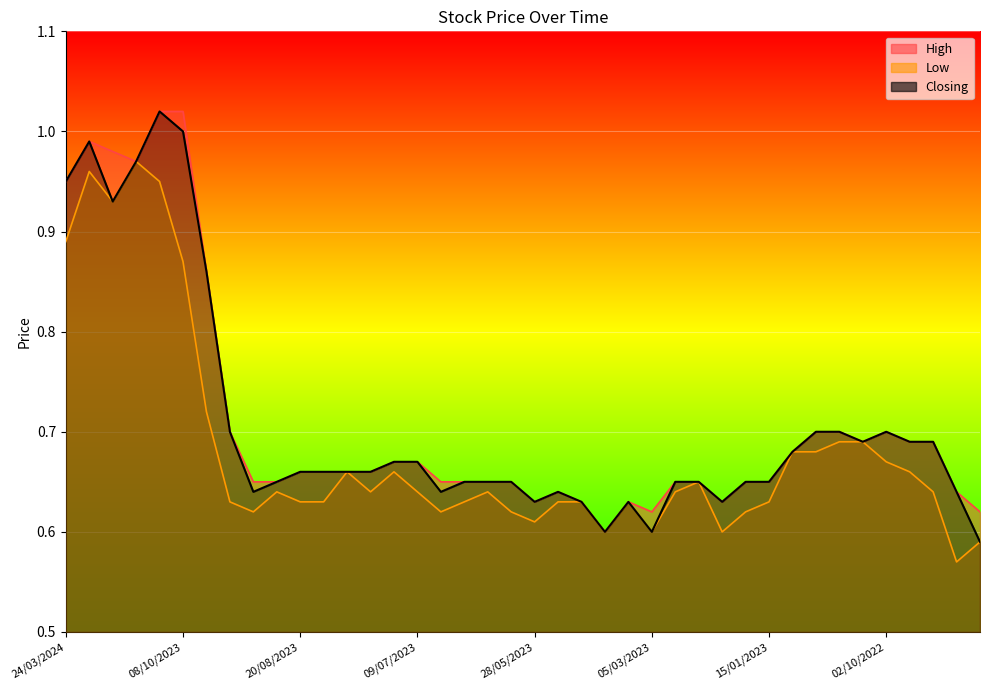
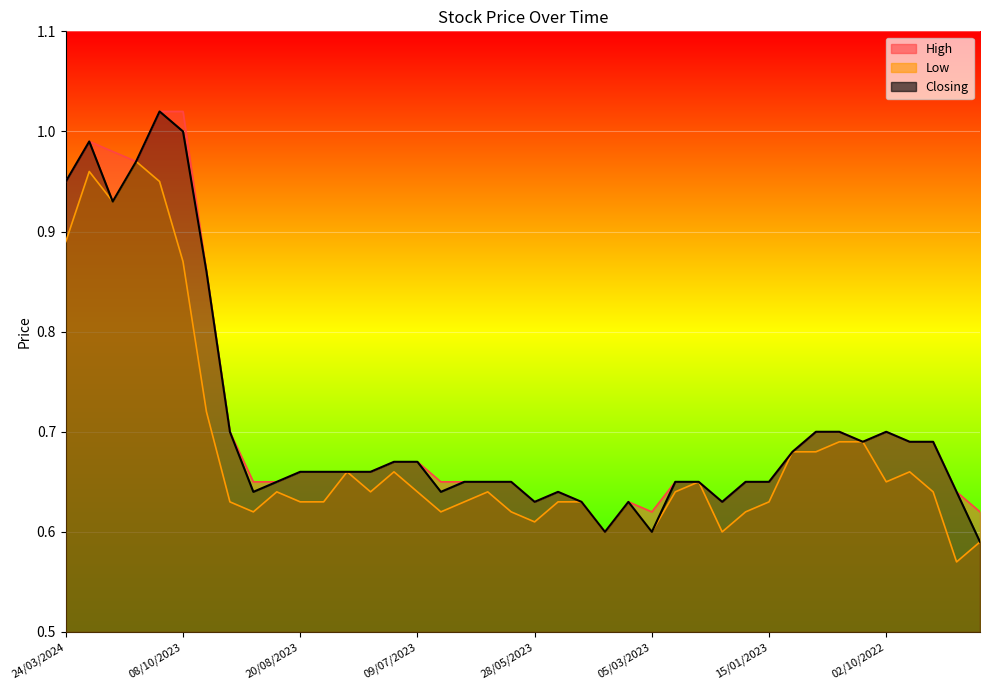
Low, 02/10/2022: 0.67 -> 0.65
